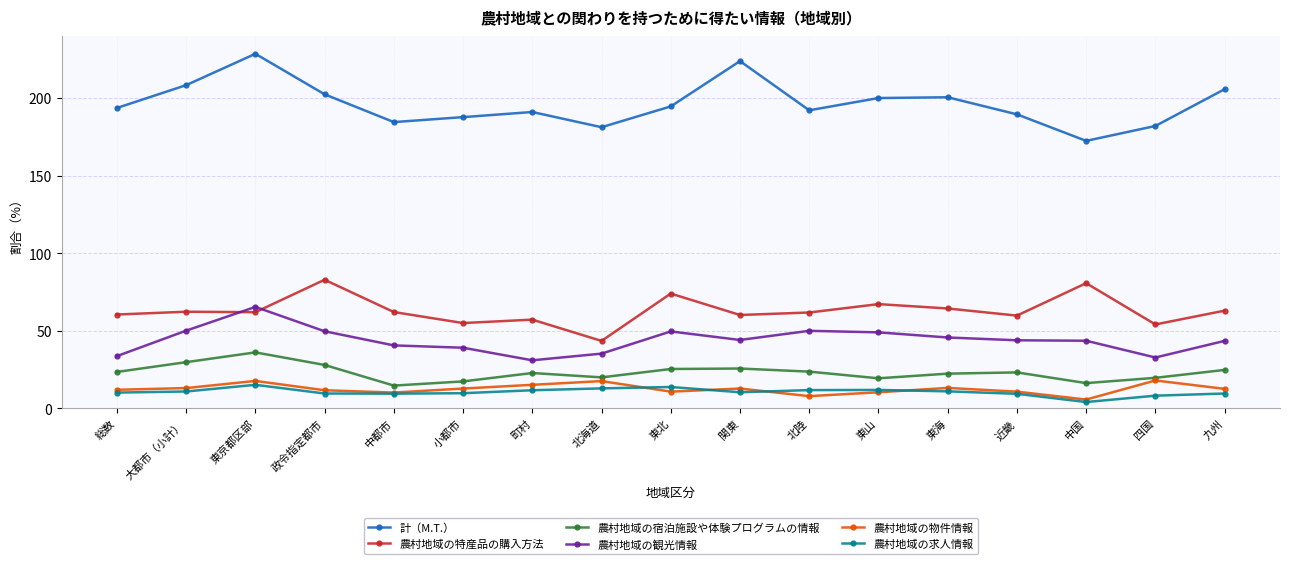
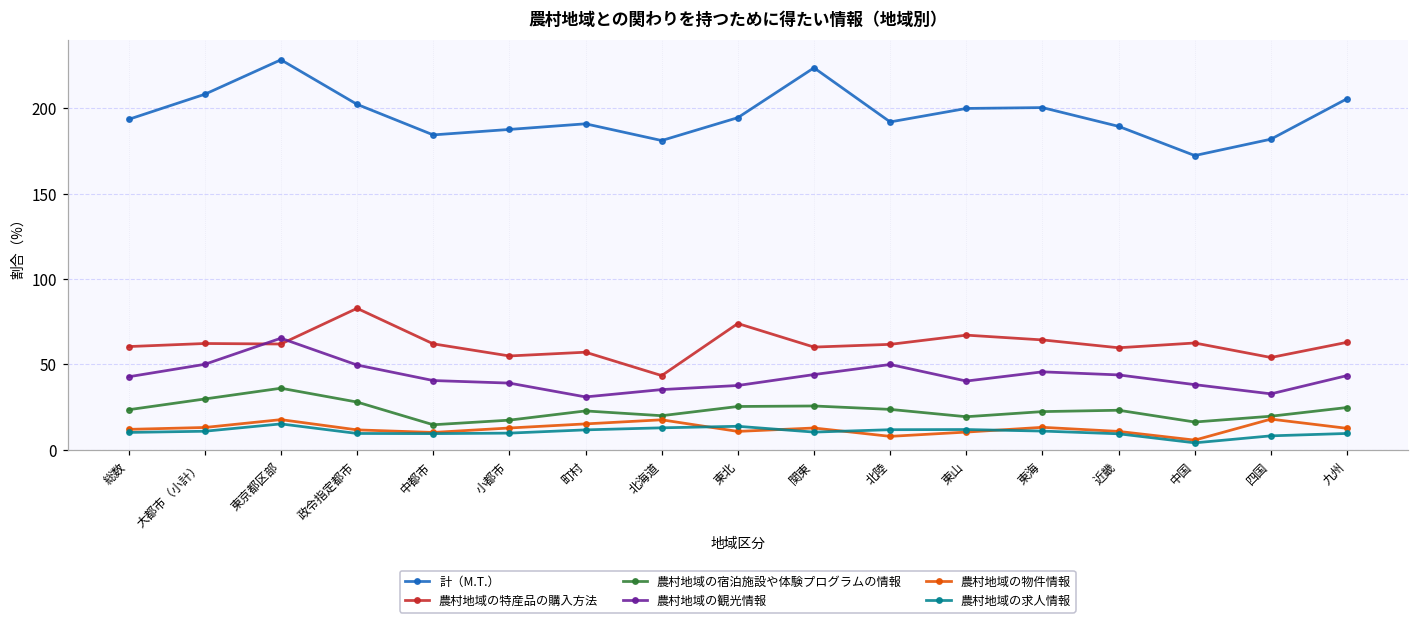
農村地域の観光情報, 総数: 34 -> 43
農村地域の観光情報, 東北: 50 -> 38
農村地域の観光情報, 東山: 49 -> 40
農村地域の特産品の購入方法, 中国: 81 -> 63
農村地域の観光情報, 中国: 44 -> 38
